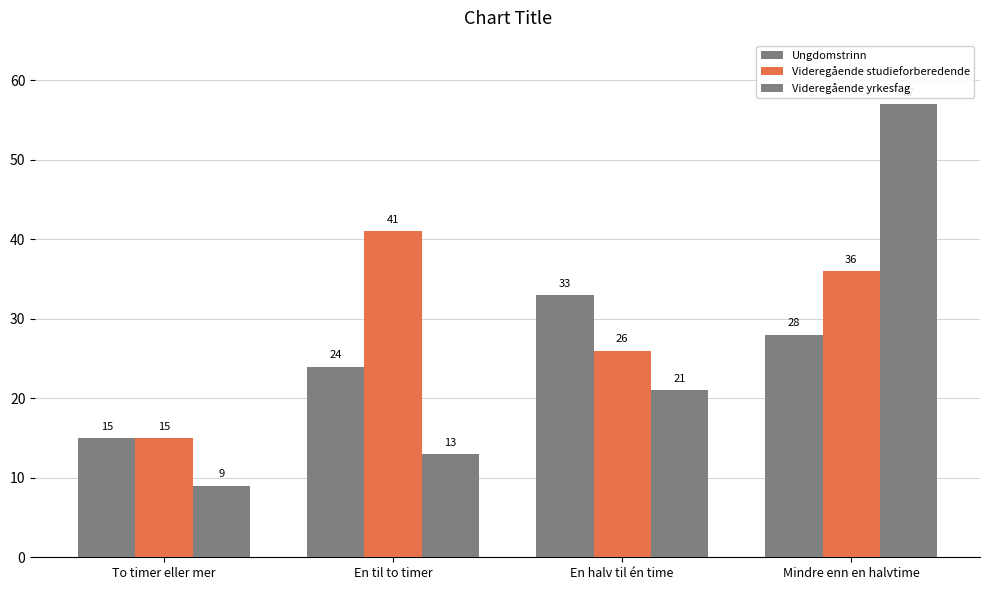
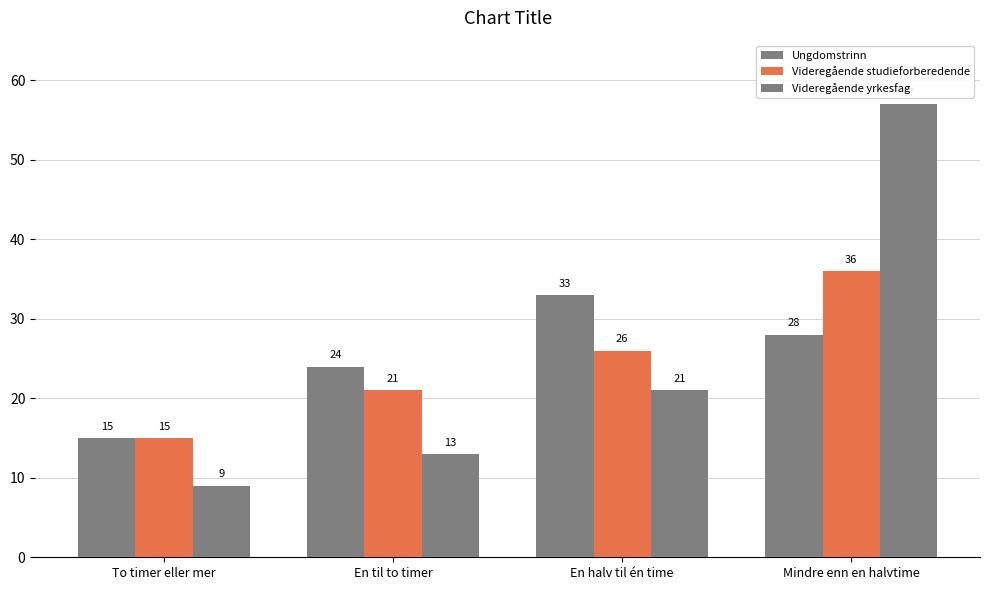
Videregående studieforberedende, En til to timer: 41 -> 21
